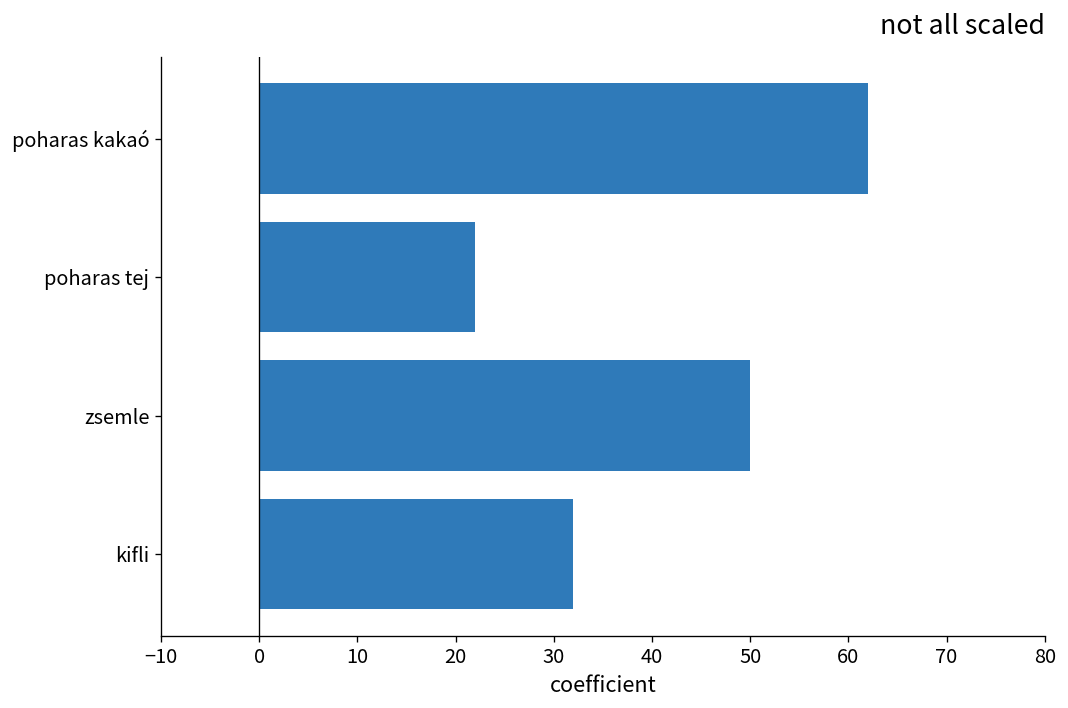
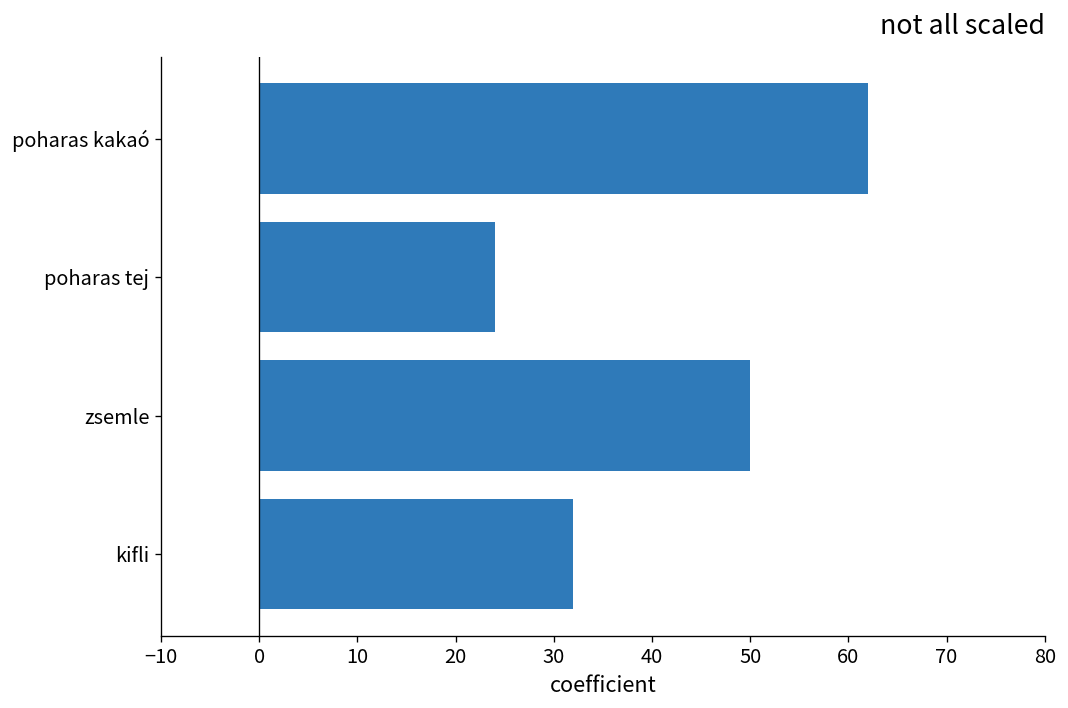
poharas tej: 22 -> 24
